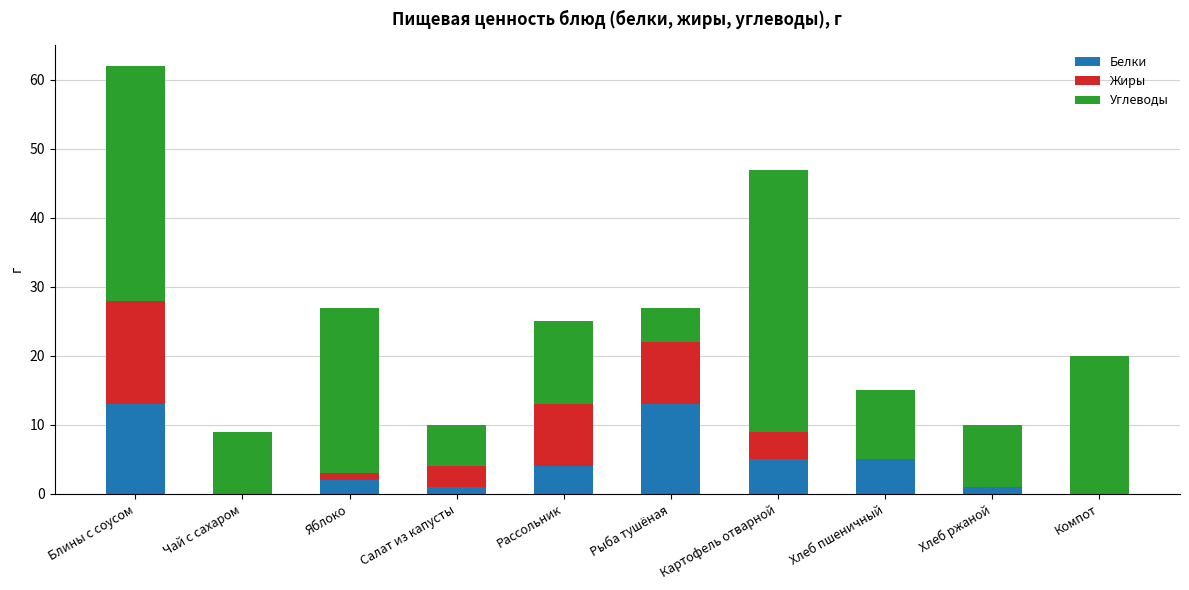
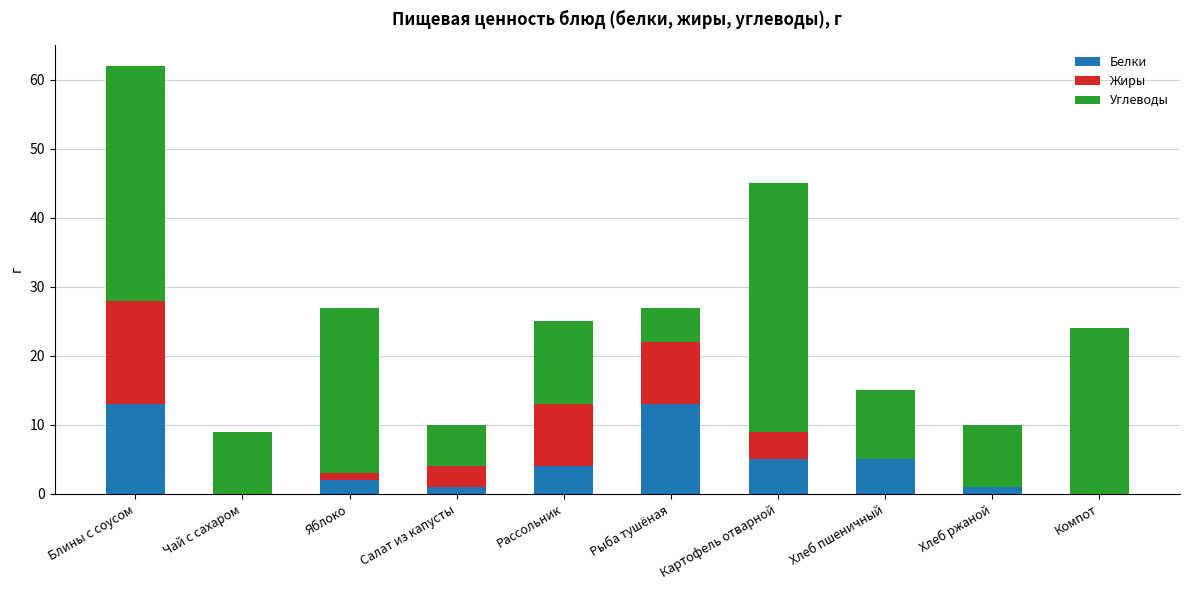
Углеводы, Картофель отварной: 38 -> 36
Углеводы, Компот: 20 -> 24
